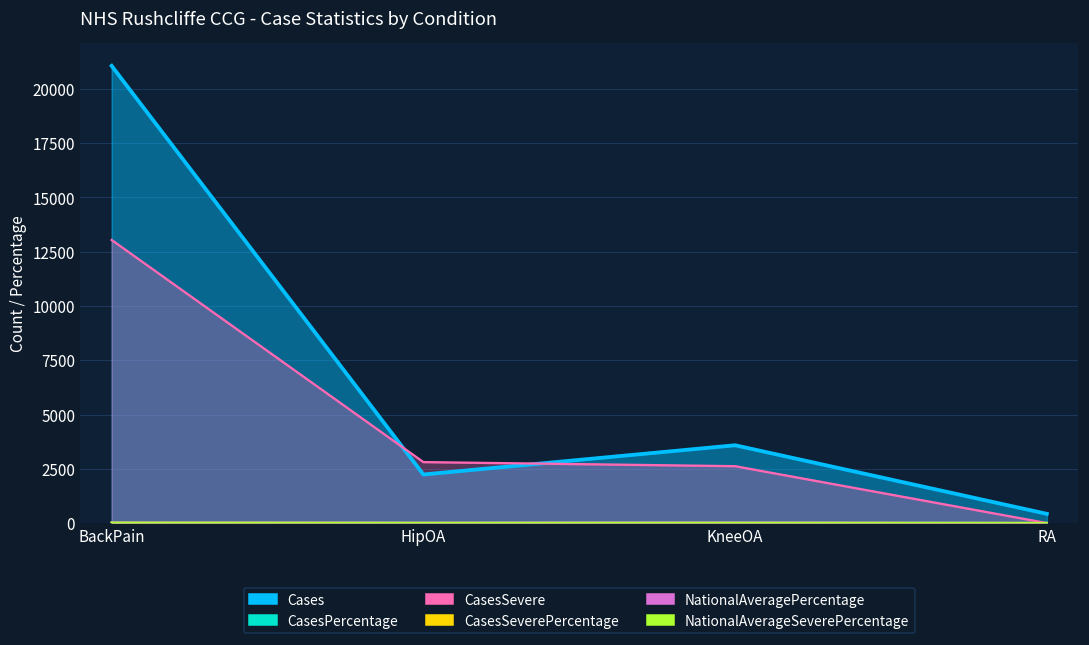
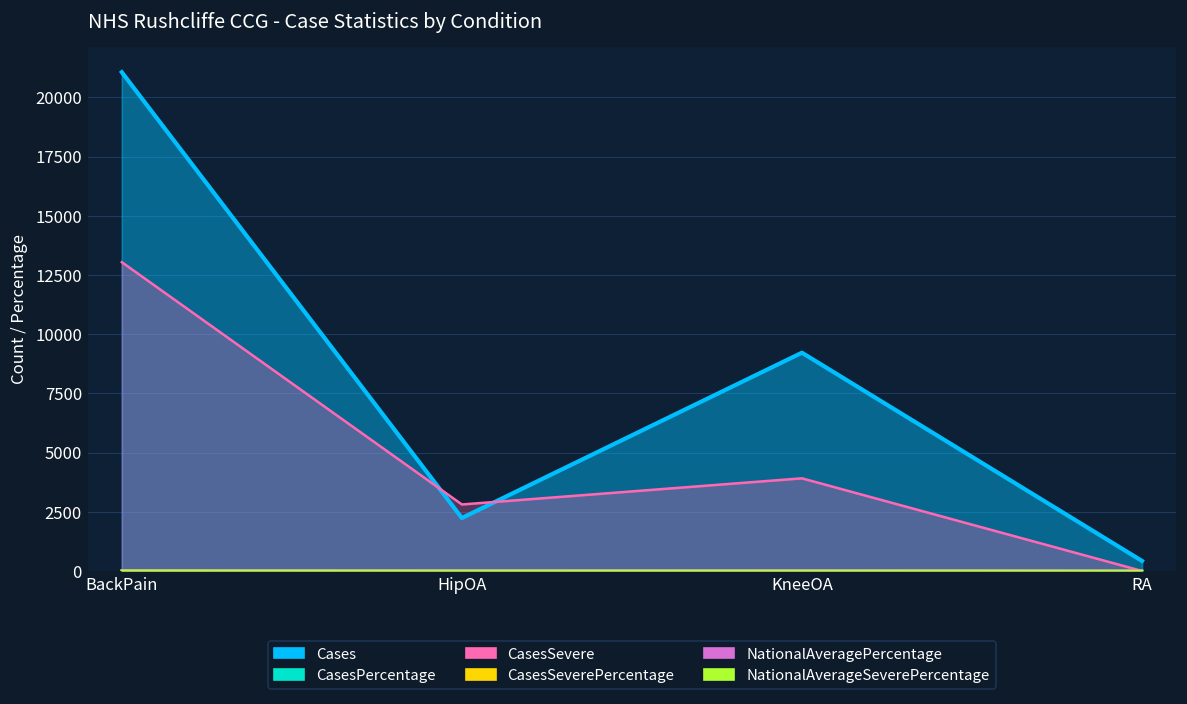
Cases, KneeOA: 3600 -> 9200
CasesSevere, KneeOA: 2600 -> 3900
